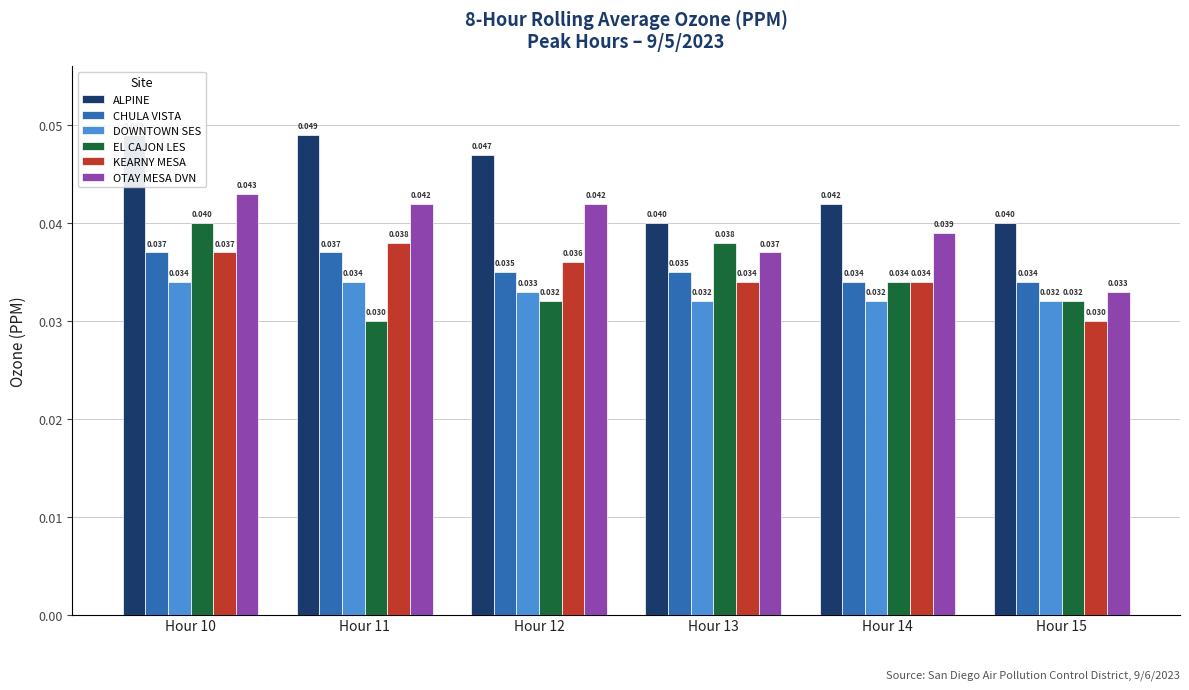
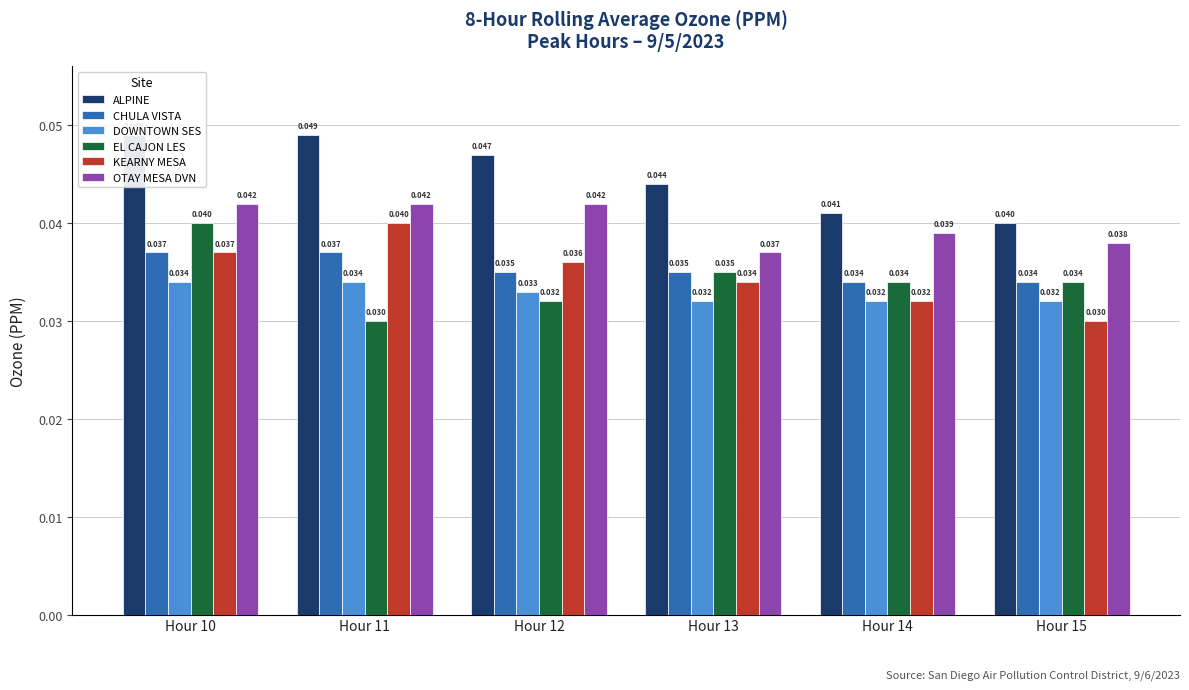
OTAY MESA DVN, Hour 10: 0.043 -> 0.042
KEARNY MESA, Hour 11: 0.038 -> 0.040
ALPINE, Hour 13: 0.040 -> 0.044
EL CAJON LES, Hour 13: 0.038 -> 0.035
ALPINE, Hour 14: 0.042 -> 0.041
KEARNY MESA, Hour 14: 0.034 -> 0.032
EL CAJON LES, Hour 15: 0.032 -> 0.034
OTAY MESA DVN, Hour 15: 0.033 -> 0.038
